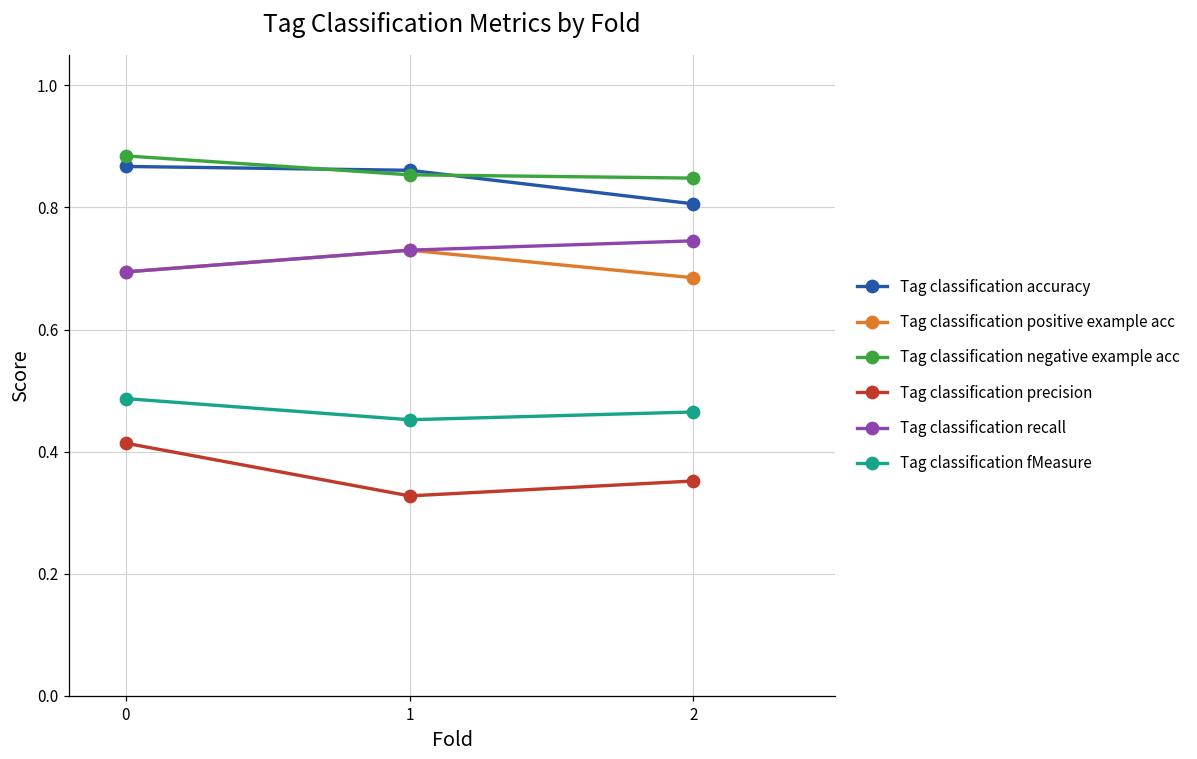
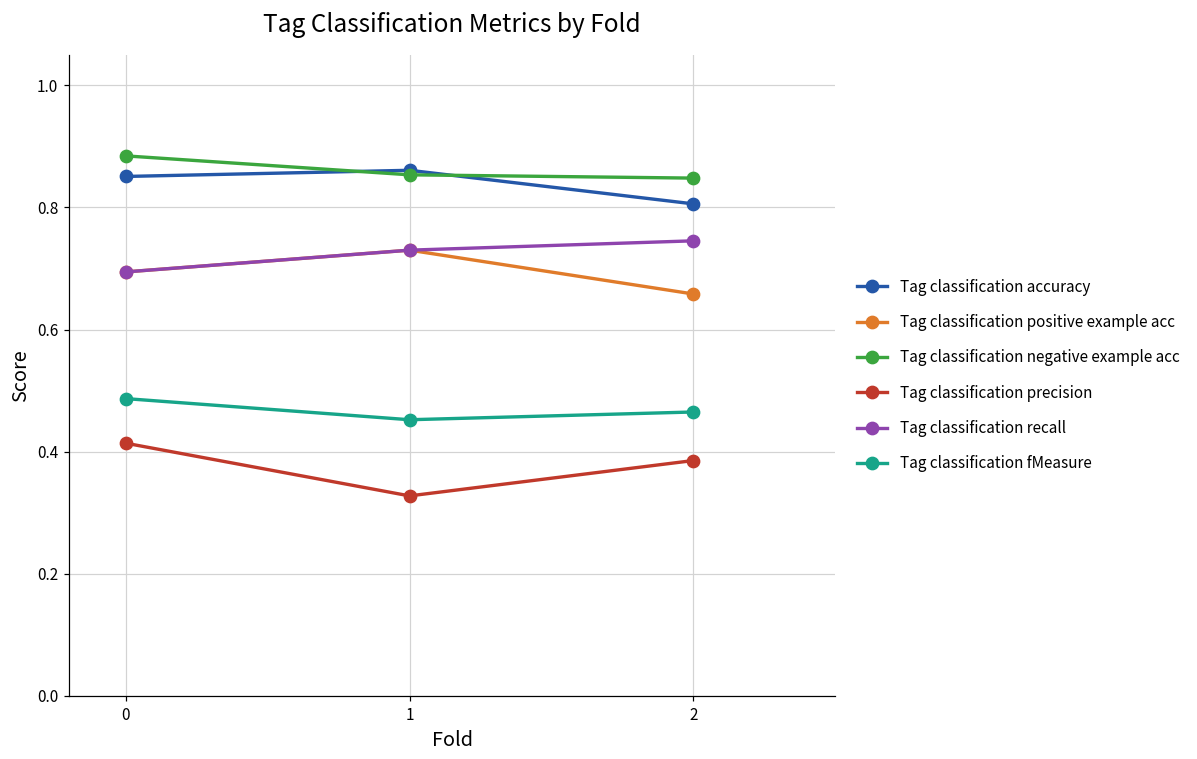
Tag classification accuracy, 0: 0.87 -> 0.85
Tag classification positive example acc, 2: 0.68 -> 0.66
Tag classification precision, 2: 0.35 -> 0.39
